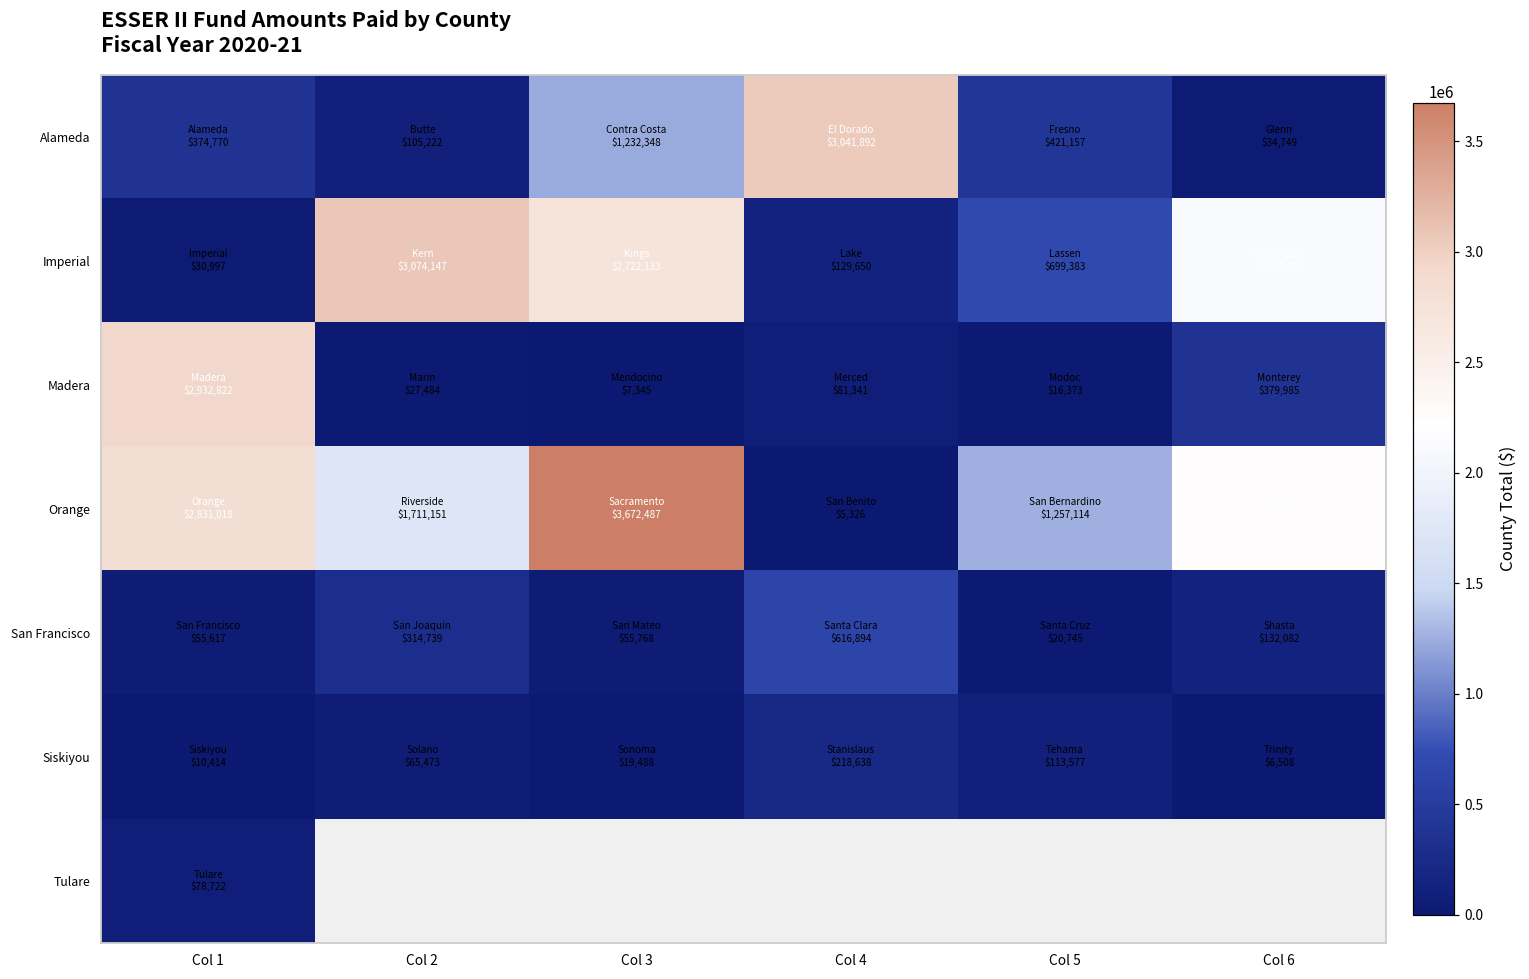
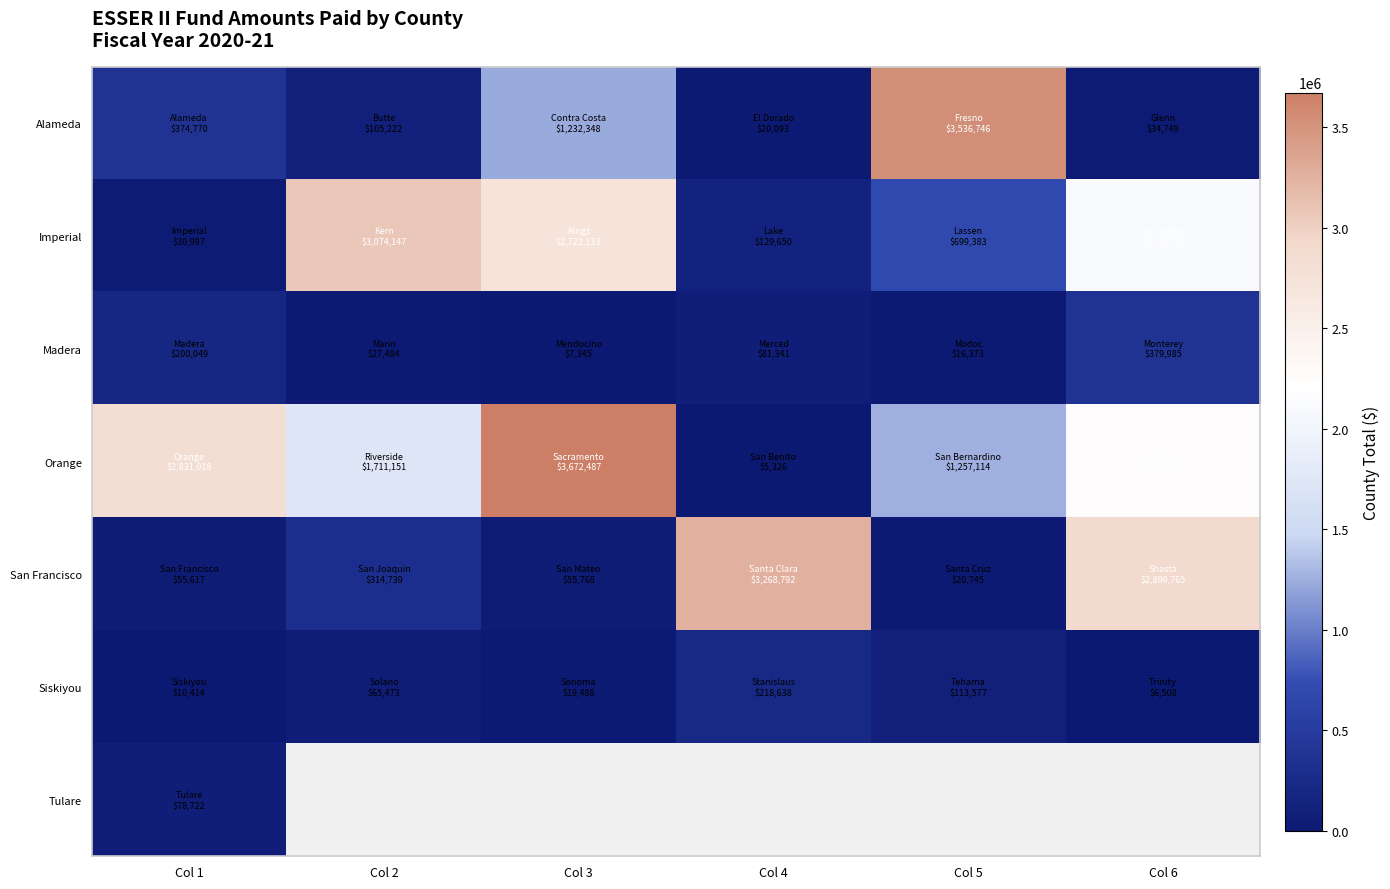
Alameda, Col 4: $3,041,892 -> $20,093
Alameda, Col 5: $421,157 -> $3,536,746
Madera, Col 1: $2,932,822 -> $200,049
San Francisco, Col 4: $616,894 -> $3,268,792
San Francisco, Col 6: $132,082 -> $2,899,765
